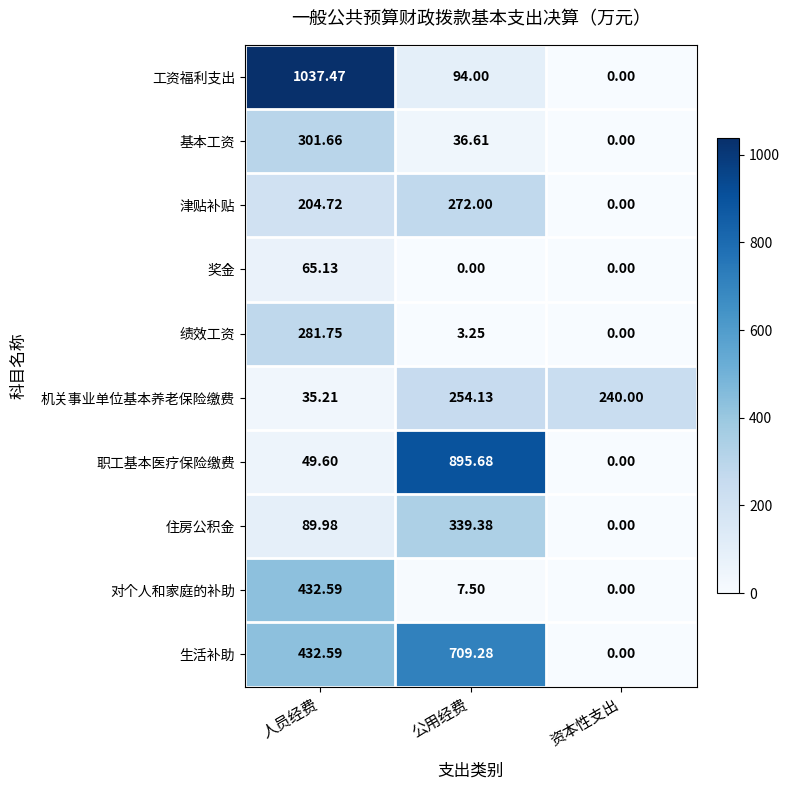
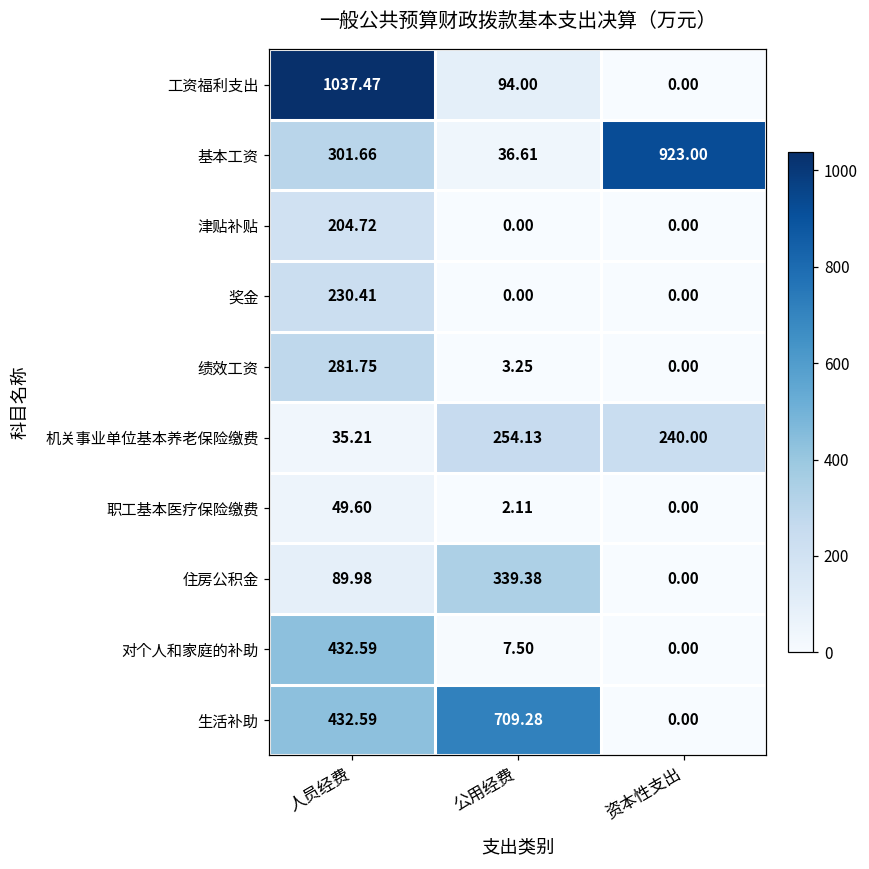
基本工资, 资本性支出: 0.00 -> 923.00
津贴补贴, 公用经费: 272.00 -> 0.00
奖金, 人员经费: 65.13 -> 230.41
职工基本医疗保险缴费, 公用经费: 895.68 -> 2.11
